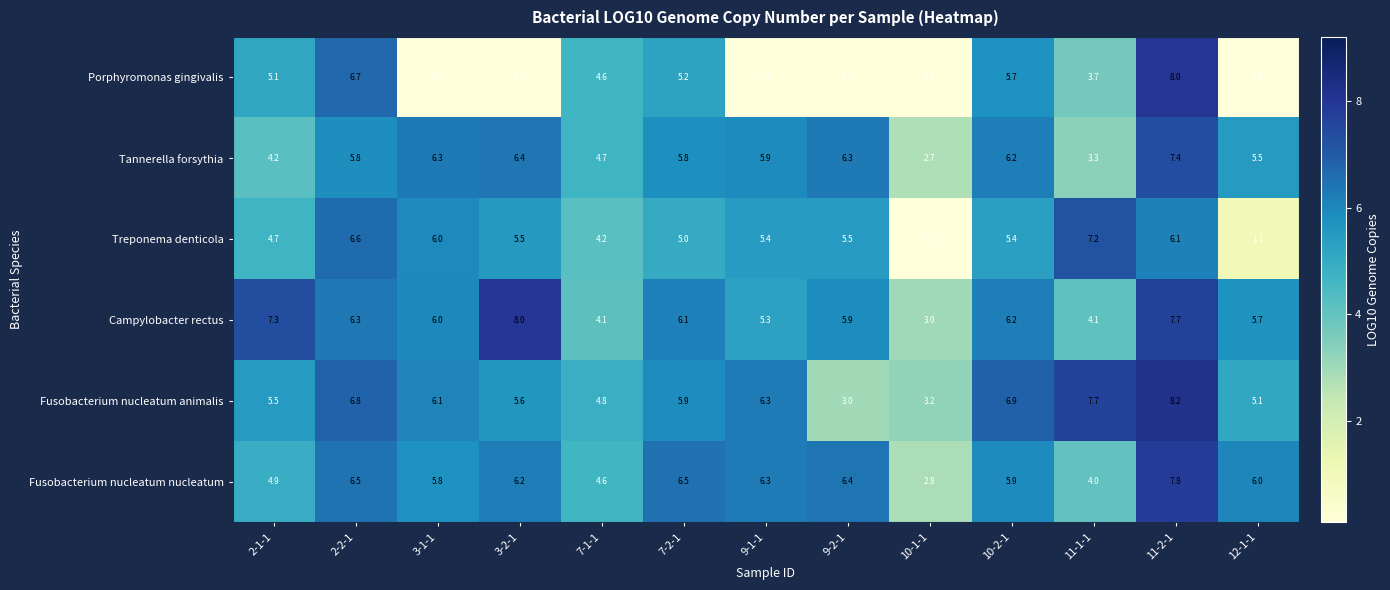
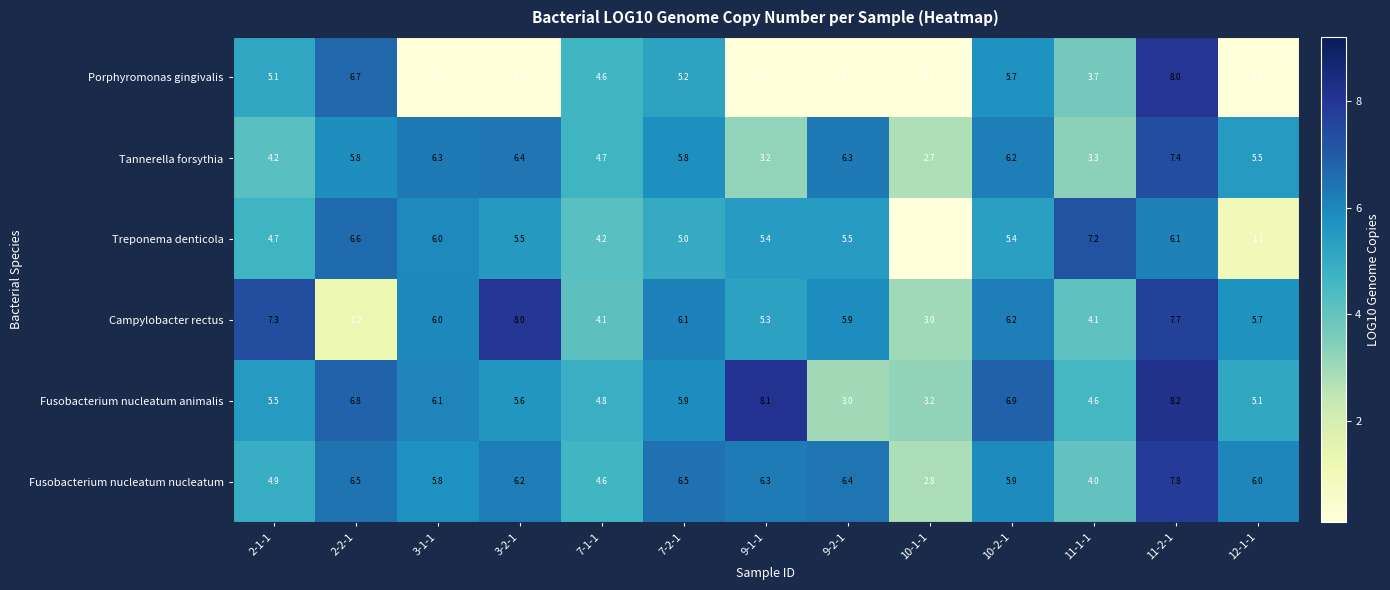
Tannerella forsythia, 9-1-1: 5.9 -> 3.2
Campylobacter rectus, 2-2-1: 6.3 -> 1.2
Fusobacterium nucleatum animalis, 9-1-1: 6.3 -> 8.1
Fusobacterium nucleatum animalis, 11-1-1: 7.7 -> 4.6
